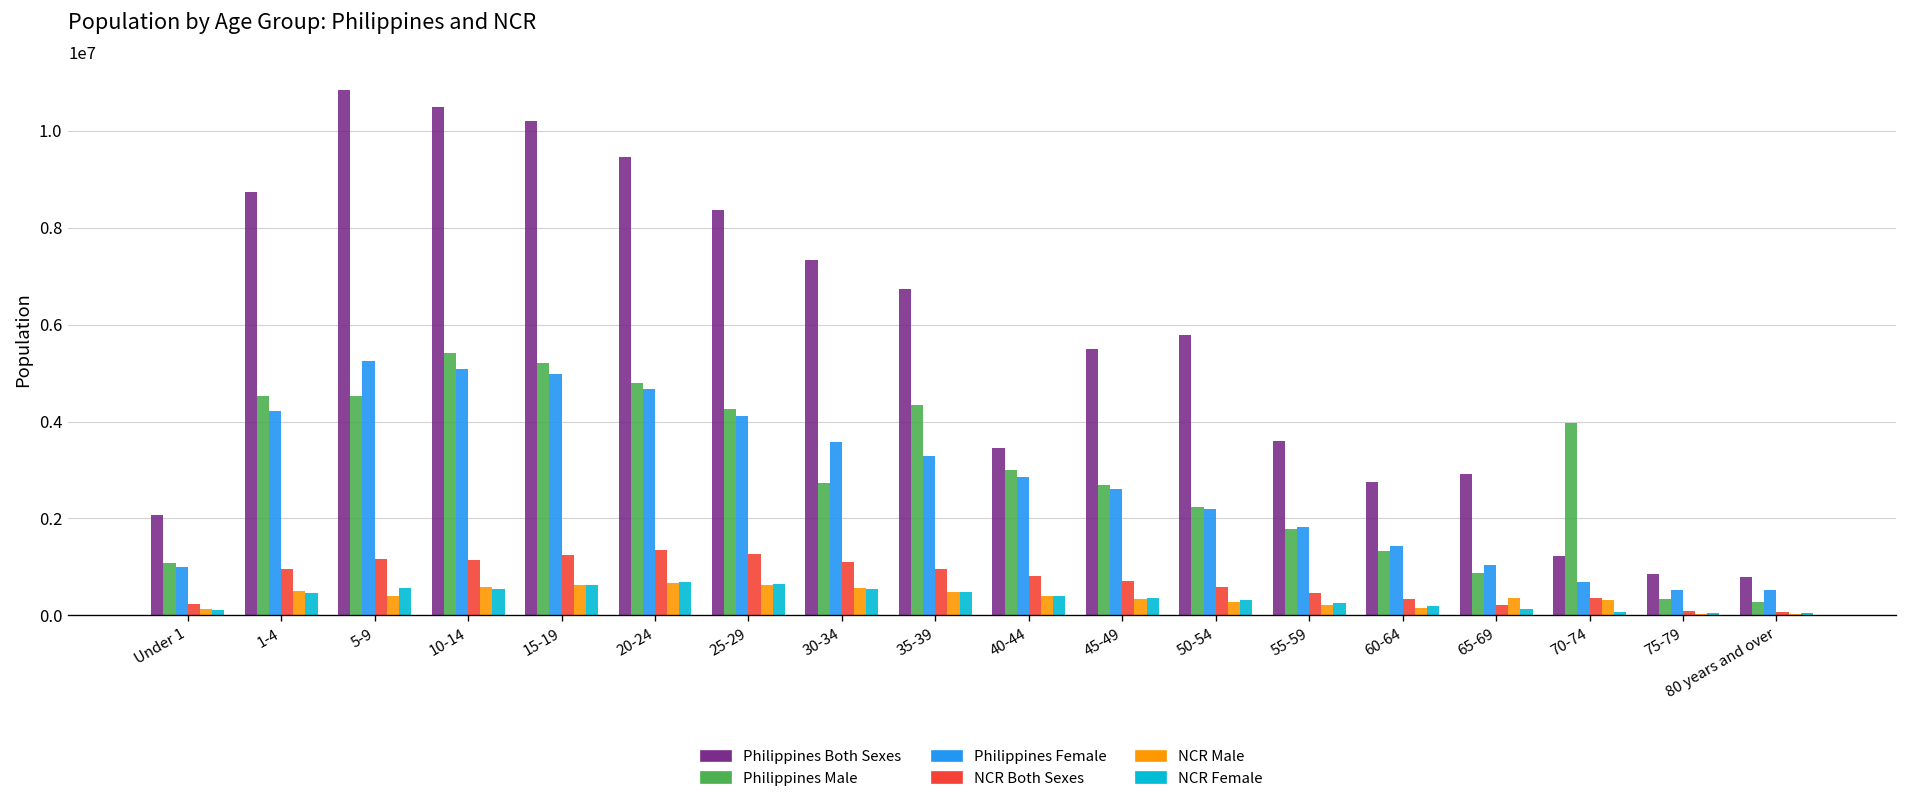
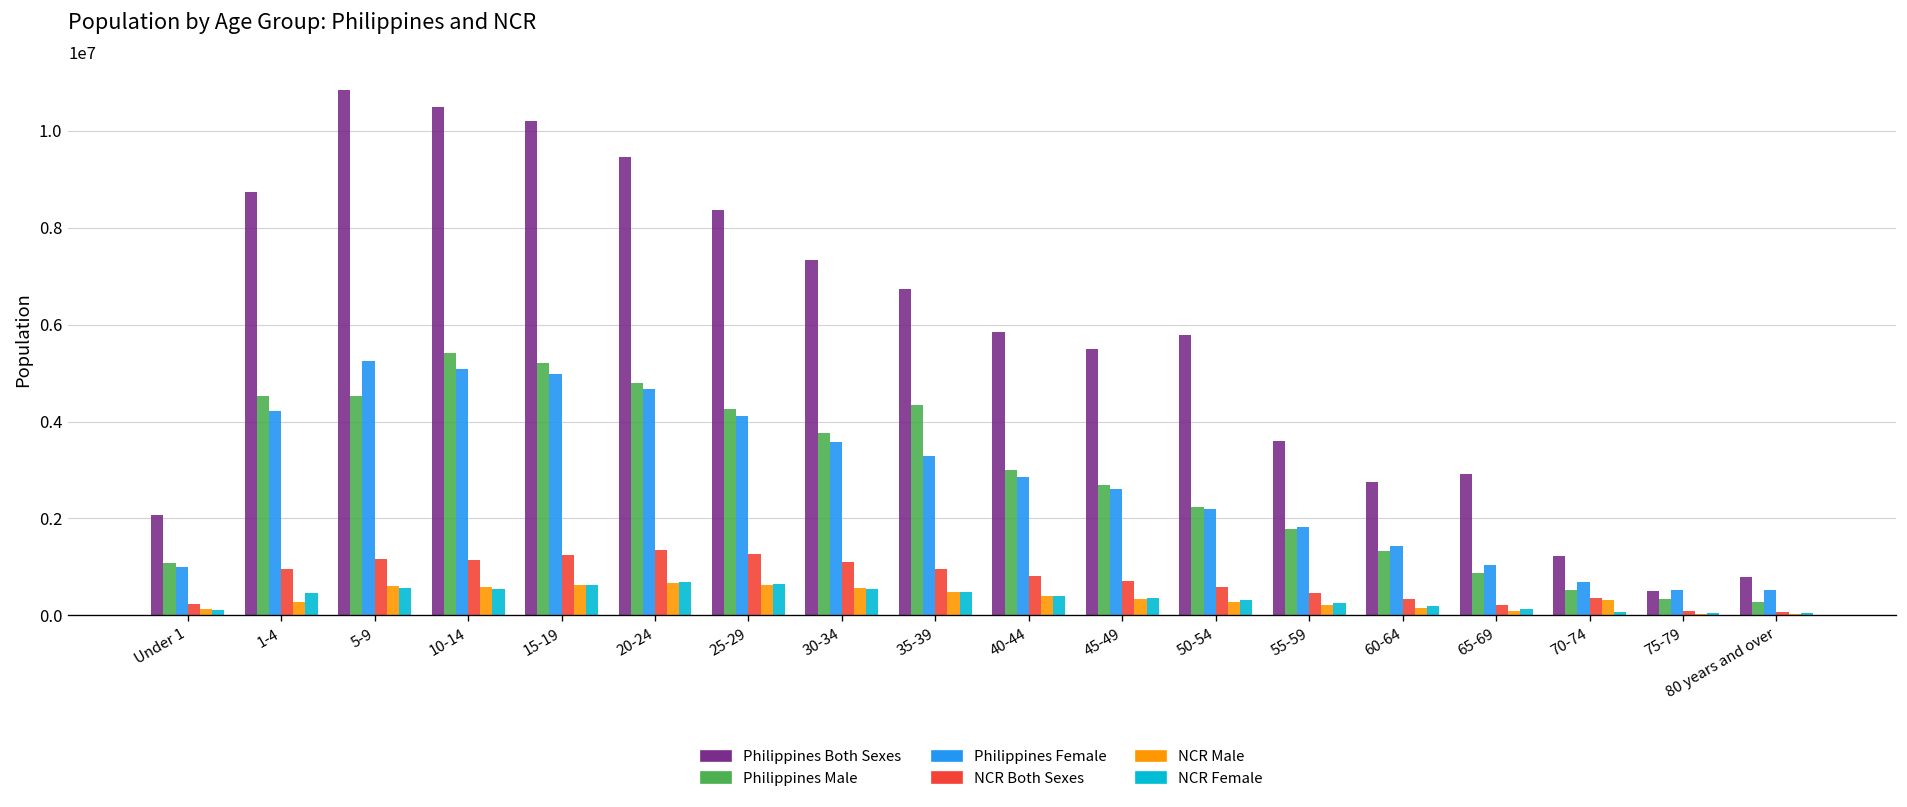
NCR Male, 1-4: 500000 -> 300000
NCR Male, 5-9: 400000 -> 600000
Philippines Male, 30-34: 2700000 -> 3800000
Philippines Both Sexes, 40-44: 3500000 -> 5800000
NCR Male, 65-69: 400000 -> 100000
Philippines Male, 70-74: 4000000 -> 500000
Philippines Both Sexes, 75-79: 900000 -> 500000
